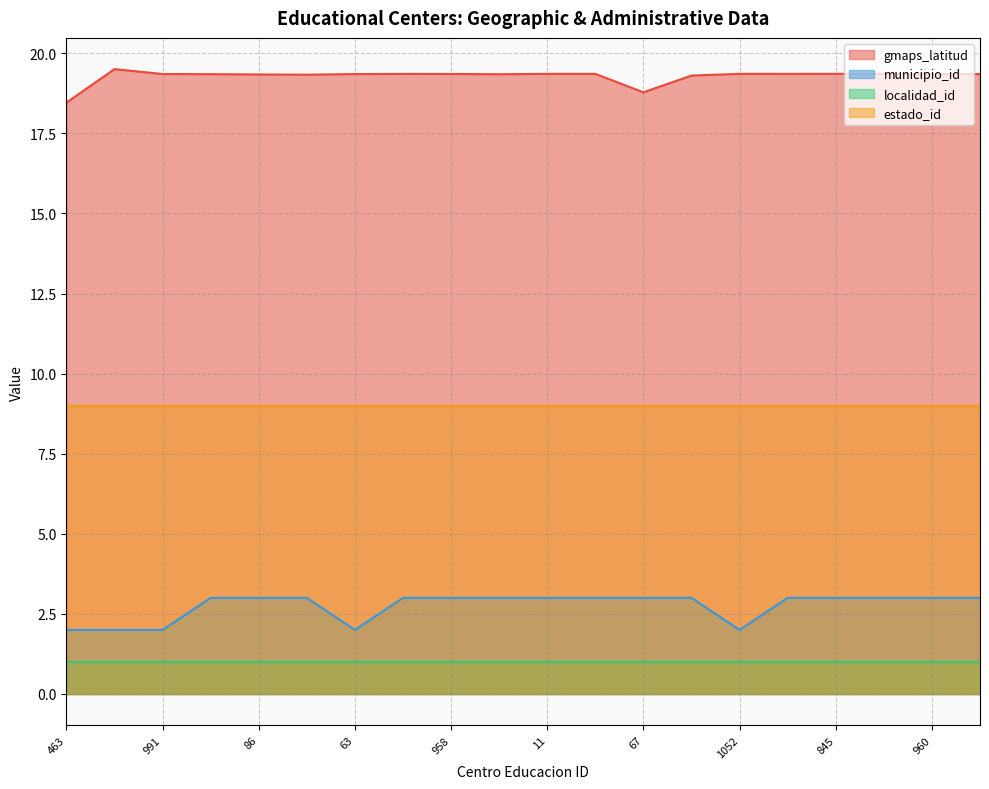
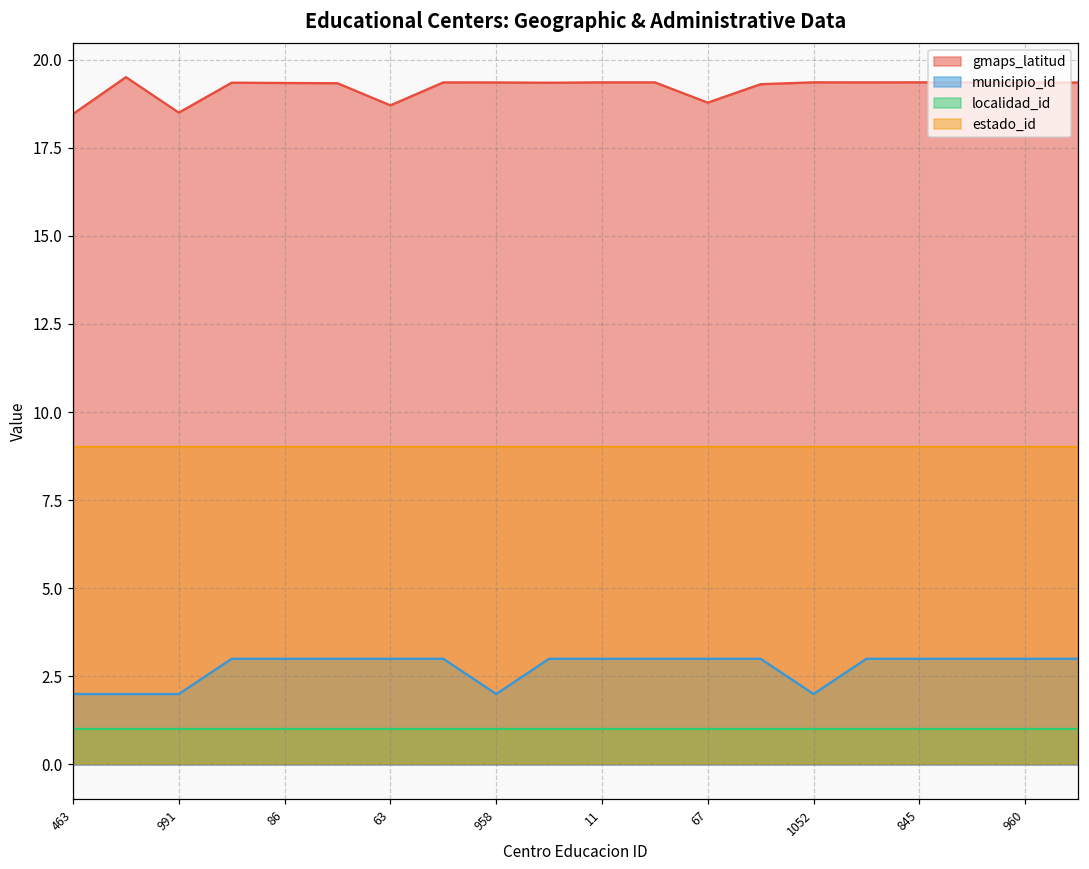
gmaps_latitud, 991: 19.4 -> 18.5
gmaps_latitud, 63: 19.3 -> 18.7
municipio_id, 63: 2 -> 3
municipio_id, 958: 3 -> 2
